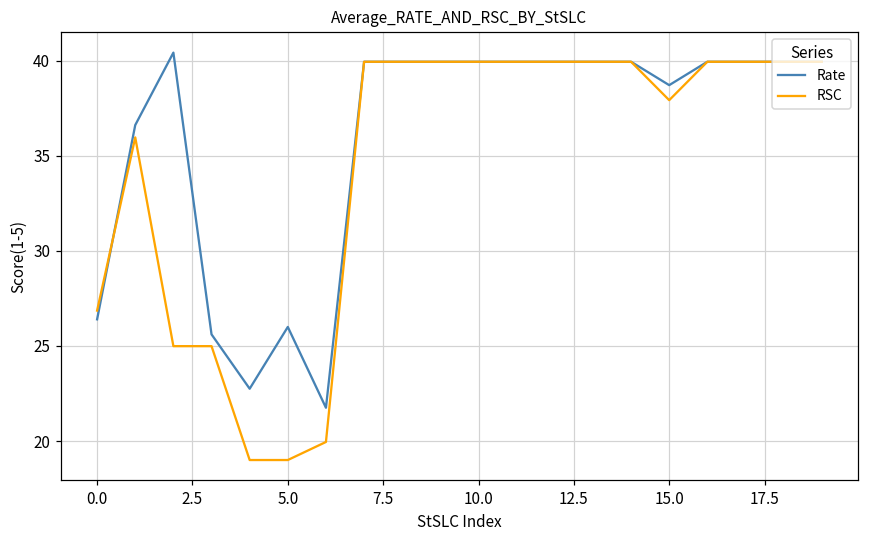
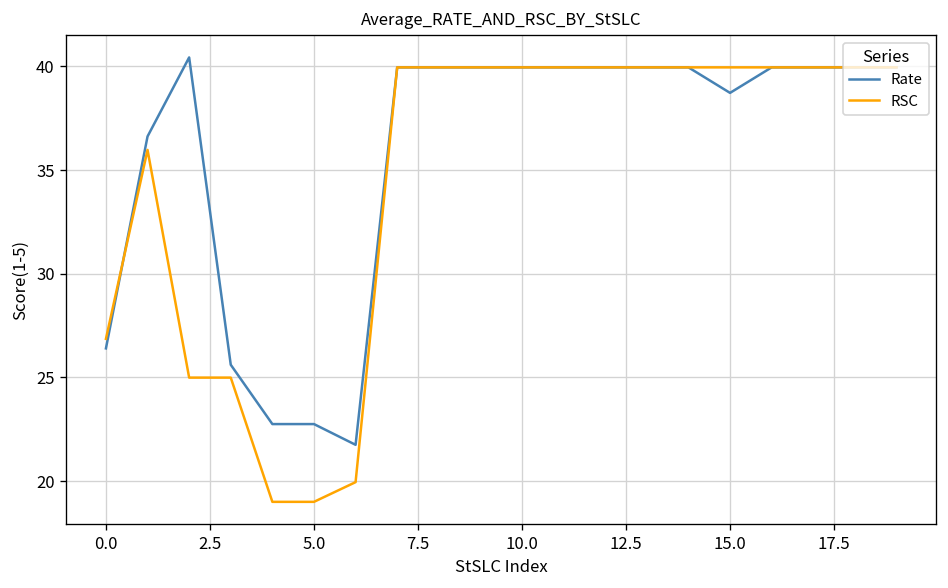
Rate, 5.0: 26.0 -> 22.8
RSC, 15.0: 37.9 -> 40.0
